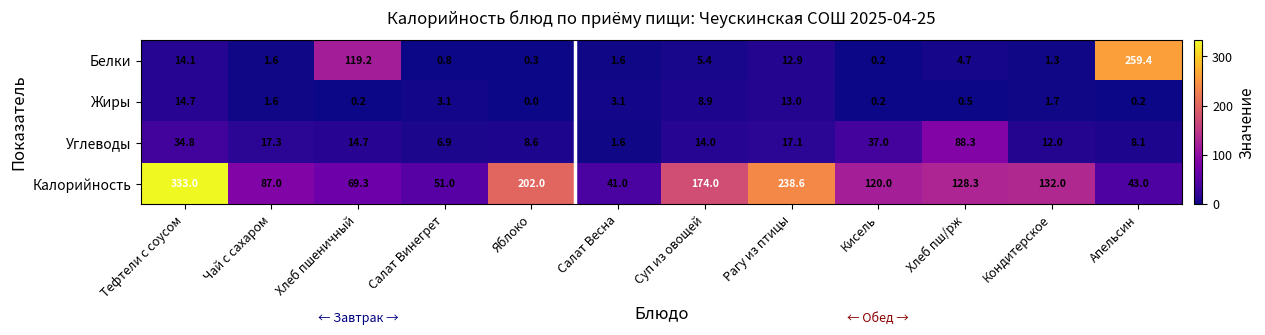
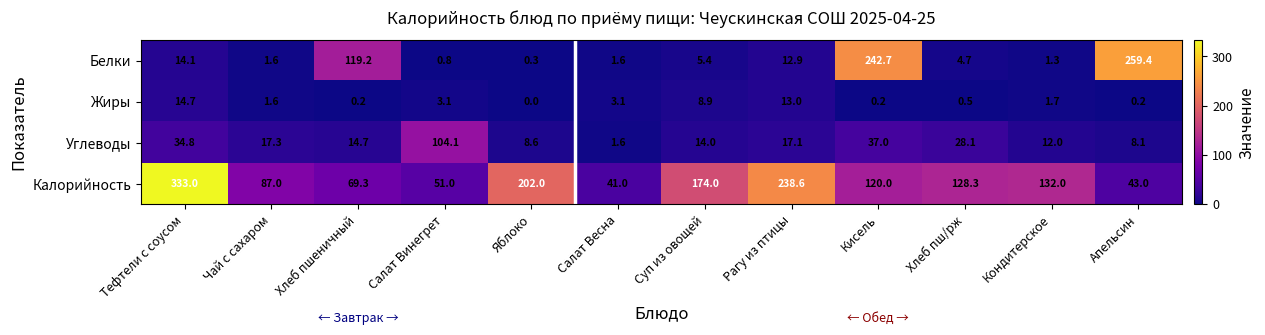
Белки, Кисель: 0.2 -> 242.7
Углеводы, Салат Винегрет: 6.9 -> 104.1
Углеводы, Хлеб пш/рж: 88.3 -> 28.1
